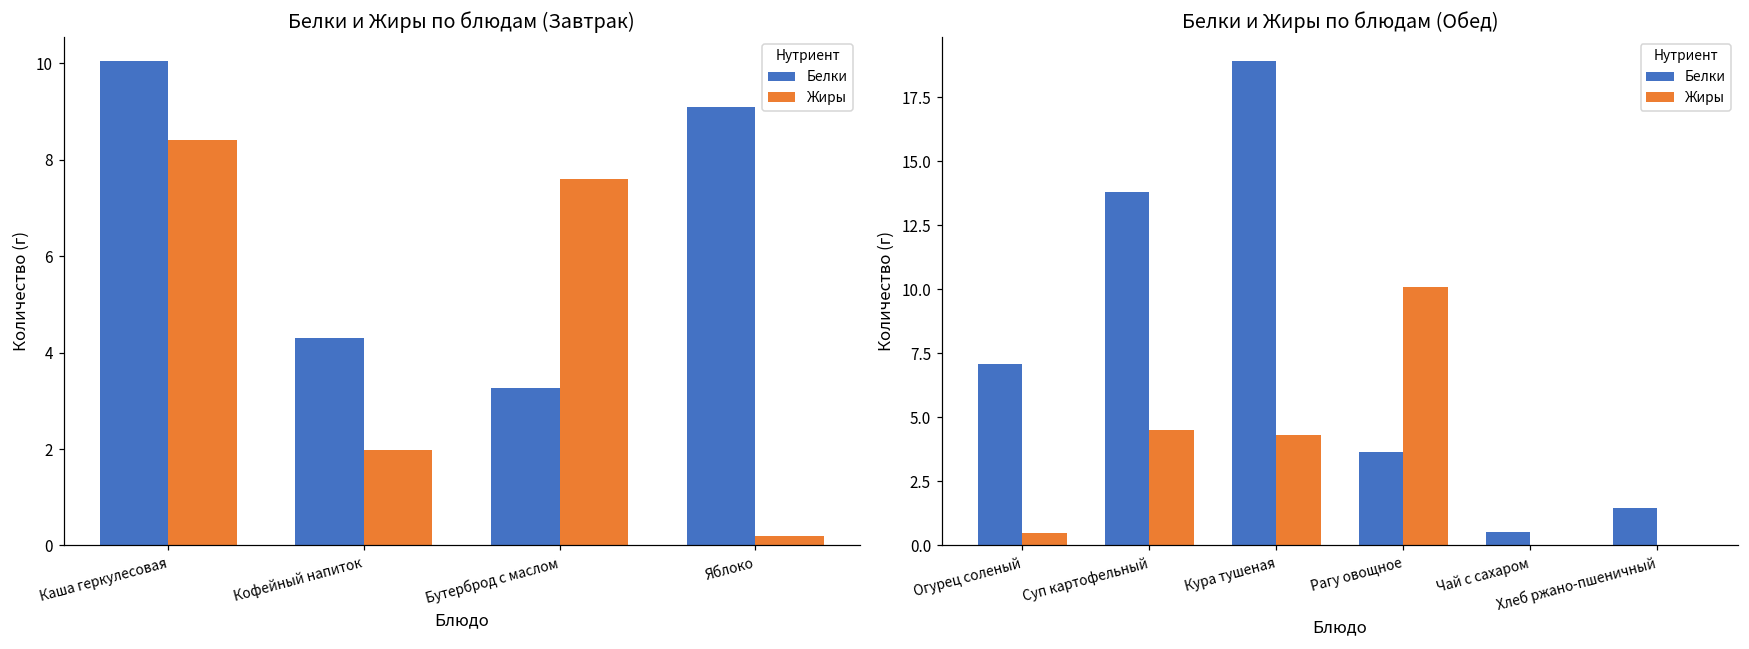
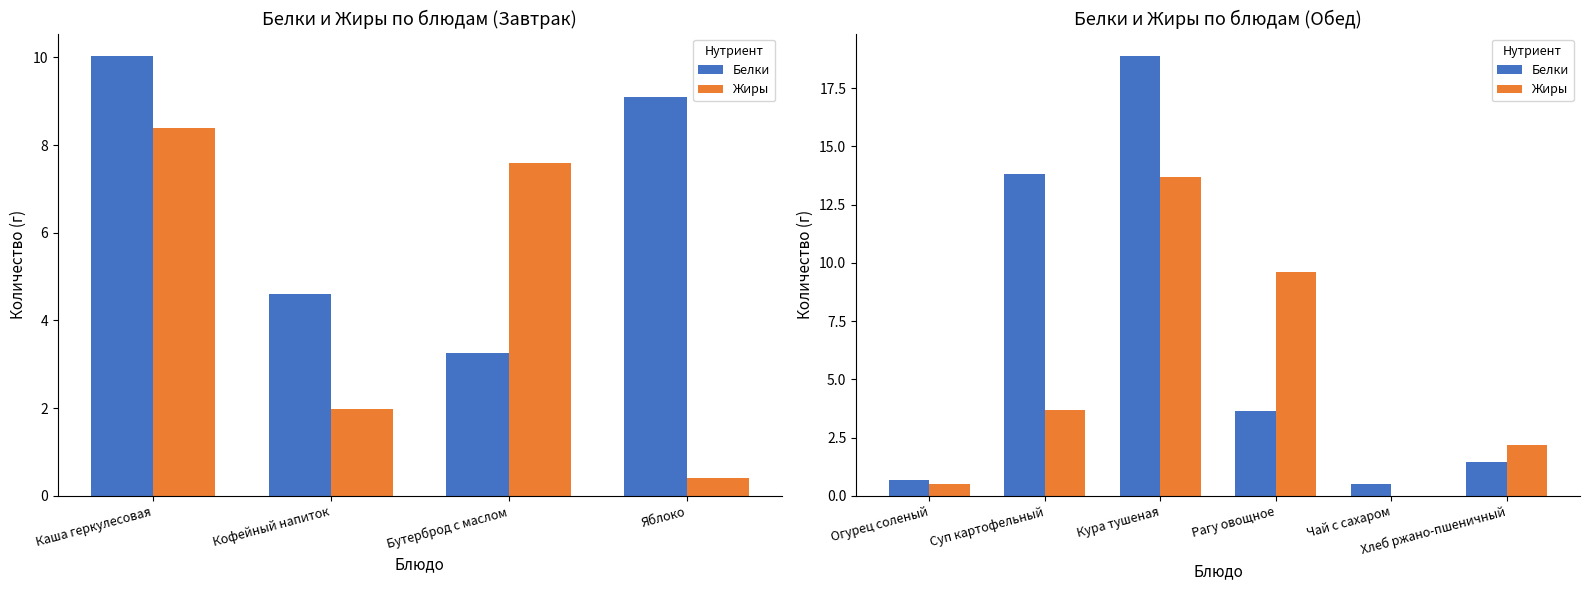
Белки и Жиры по блюдам (Завтрак), Белки, Кофейный напиток: 4.3 -> 4.6
Белки и Жиры по блюдам (Завтрак), Жиры, Яблоко: 0.2 -> 0.4
Белки и Жиры по блюдам (Обед), Белки, Огурец соленый: 7.1 -> 0.7
Белки и Жиры по блюдам (Обед), Жиры, Суп картофельный: 4.5 -> 3.7
Белки и Жиры по блюдам (Обед), Жиры, Кура тушеная: 4.3 -> 13.7
Белки и Жиры по блюдам (Обед), Жиры, Рагу овощное: 10.1 -> 9.6
Белки и Жиры по блюдам (Обед), Жиры, Хлеб ржано-пшеничный: 0.0 -> 2.2
